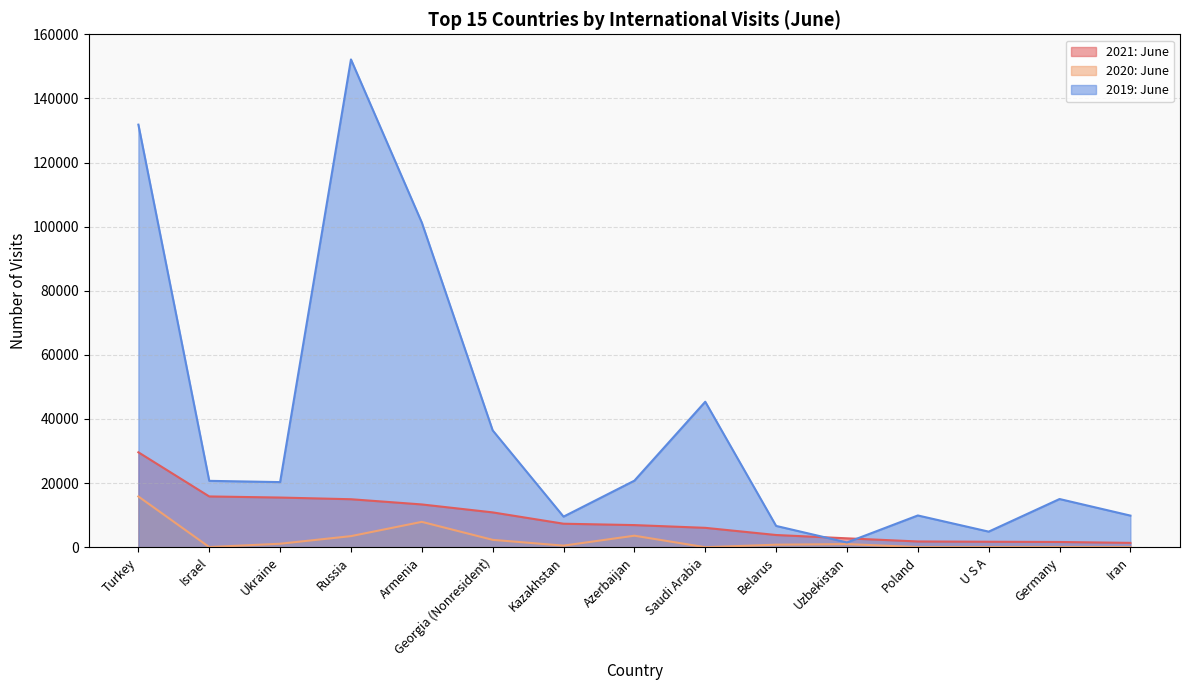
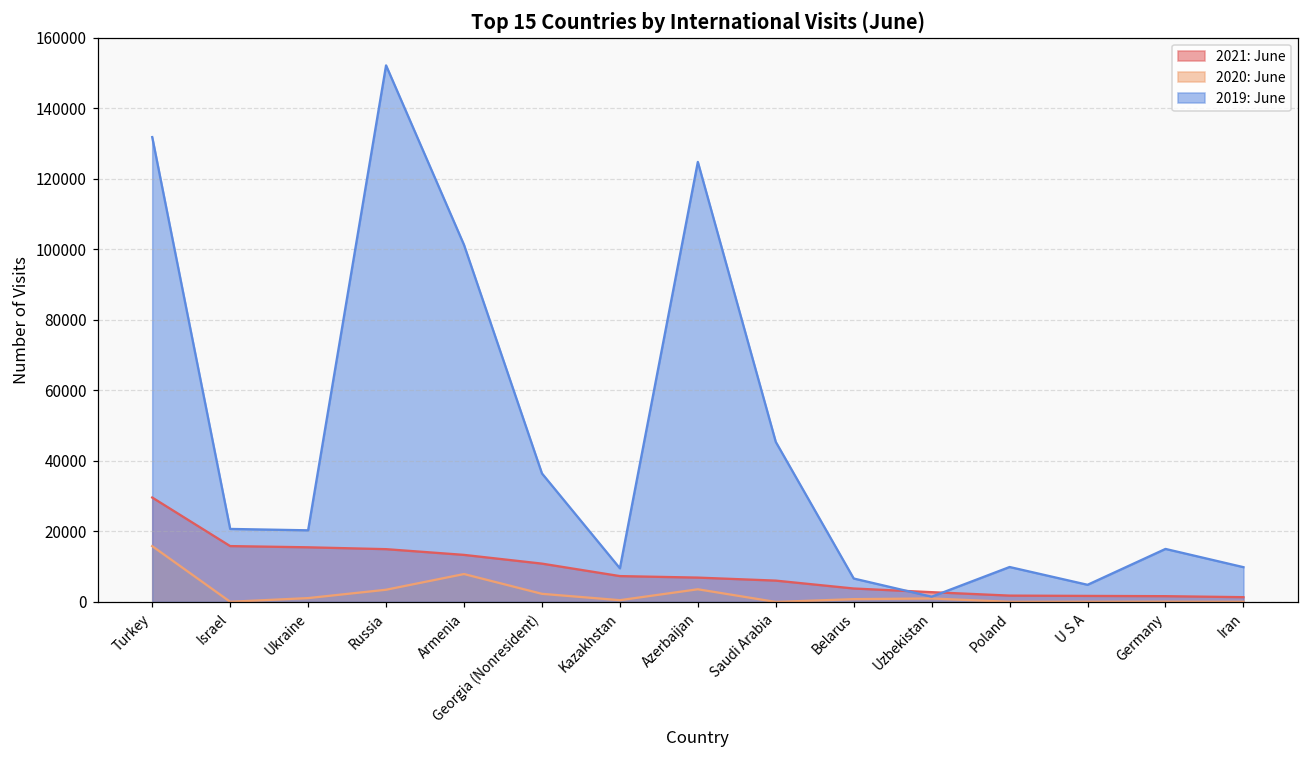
2019: June, Azerbaijan: 21000 -> 125000
